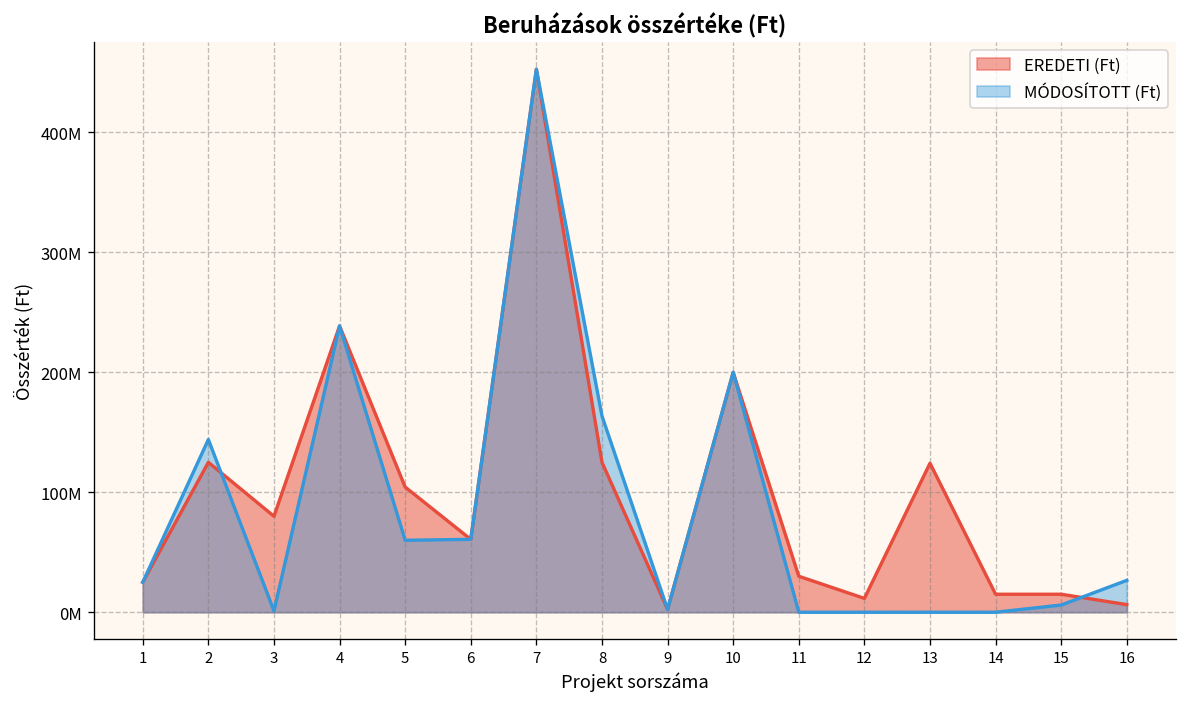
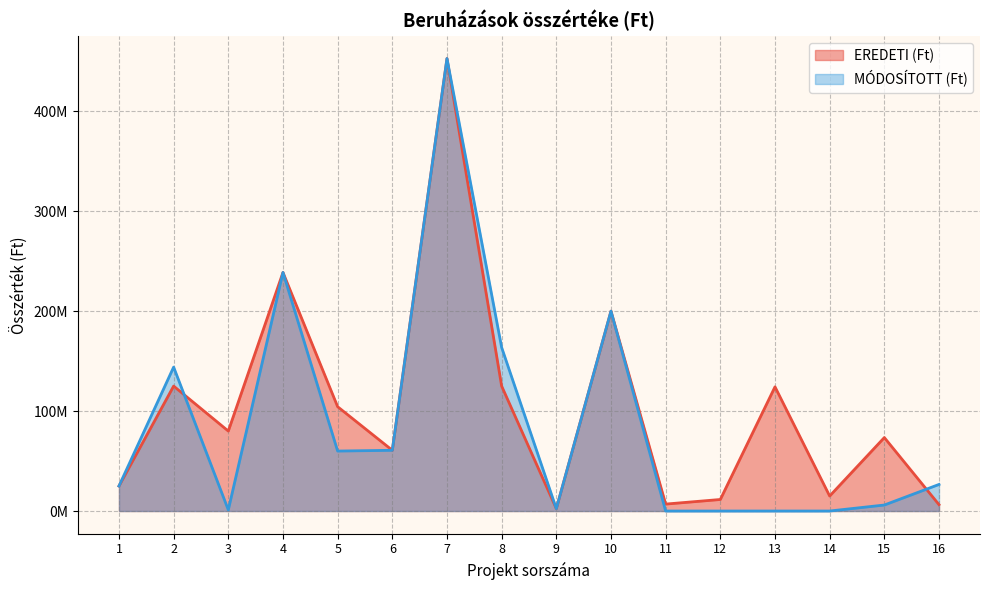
EREDETI (Ft), 11: 30000000 -> 10000000
EREDETI (Ft), 15: 20000000 -> 70000000
